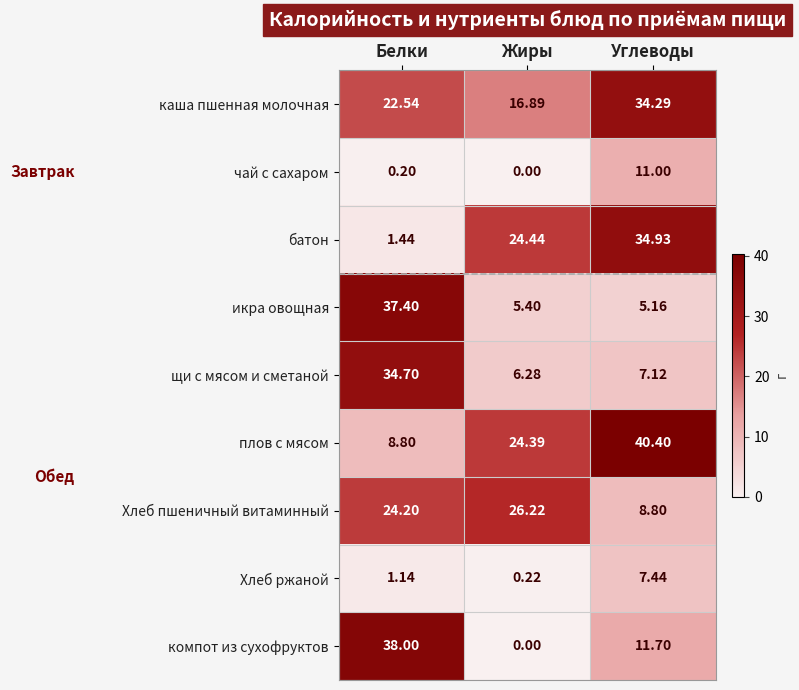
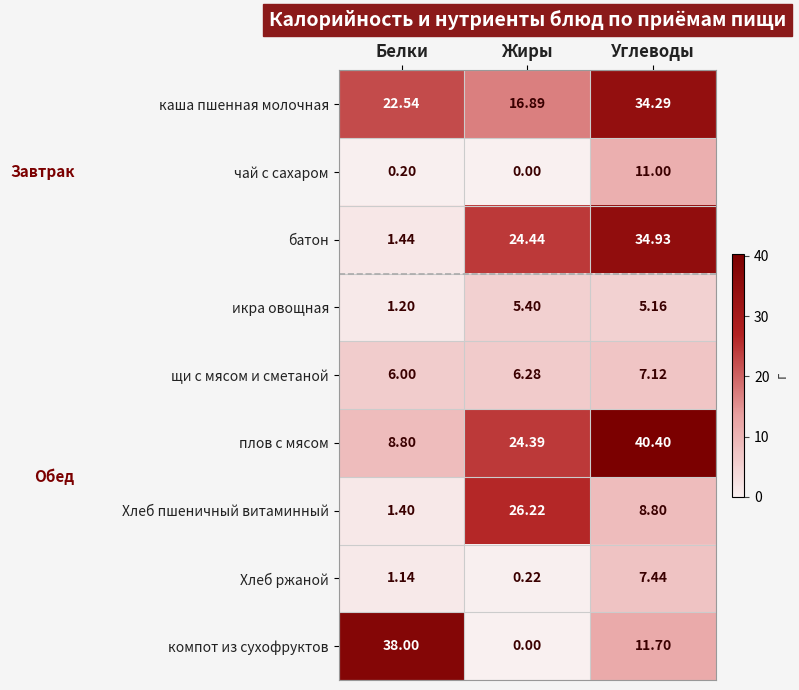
икра овощная, Белки: 37.40 -> 1.20
щи с мясом и сметаной, Белки: 34.70 -> 6.00
Хлеб пшеничный витаминный, Белки: 24.20 -> 1.40
